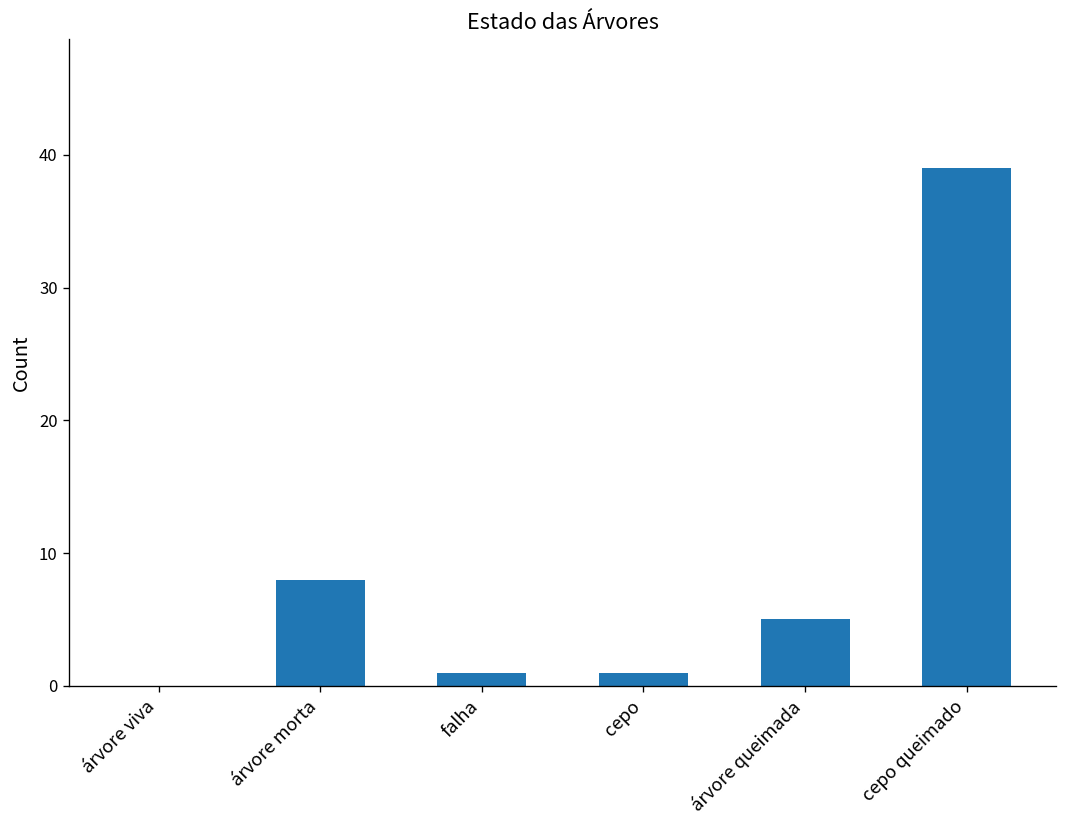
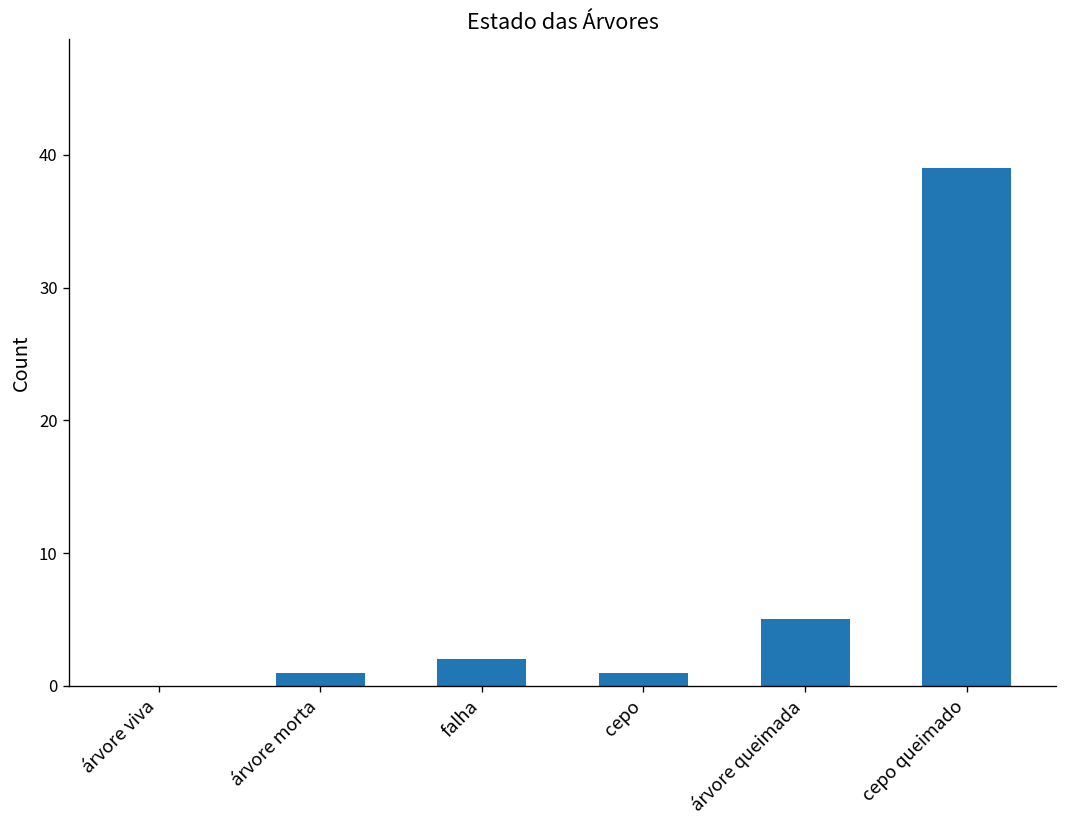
árvore morta: 8 -> 1
falha: 1 -> 2
